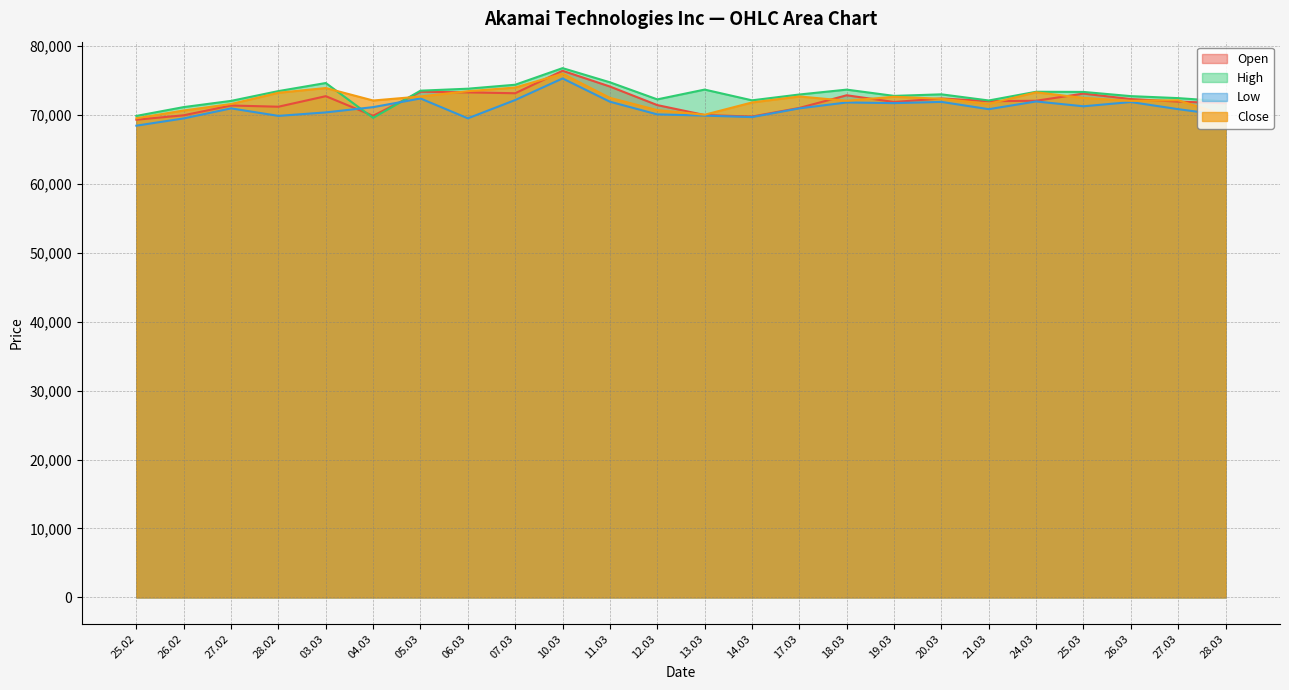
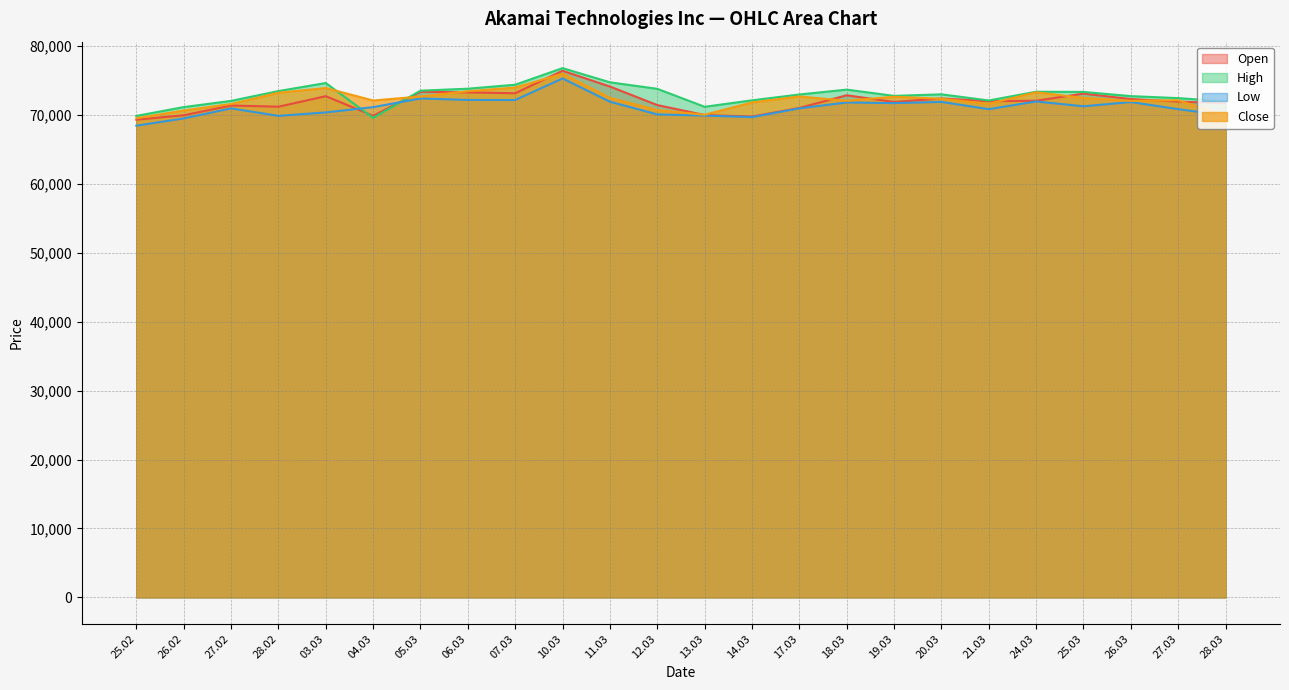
Low, 06.03: 69,000 -> 72,000
High, 12.03: 72,000 -> 74,000
High, 13.03: 74,000 -> 71,000
